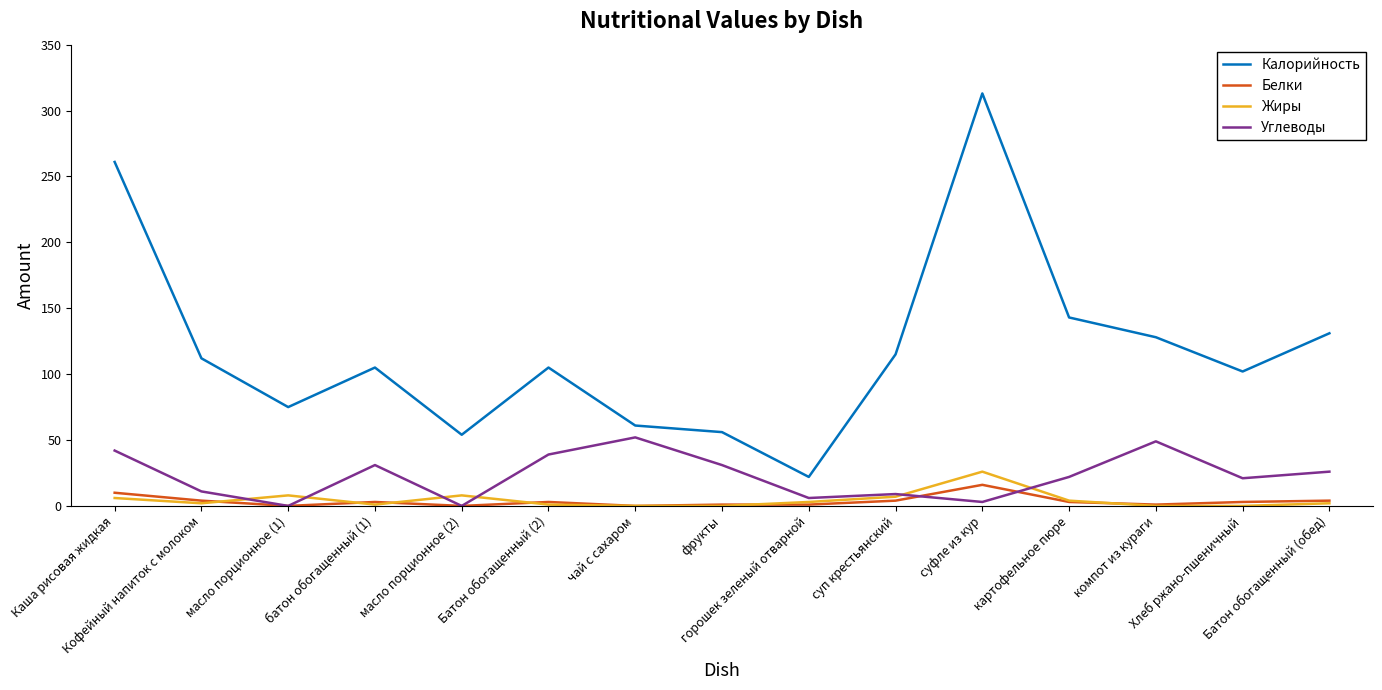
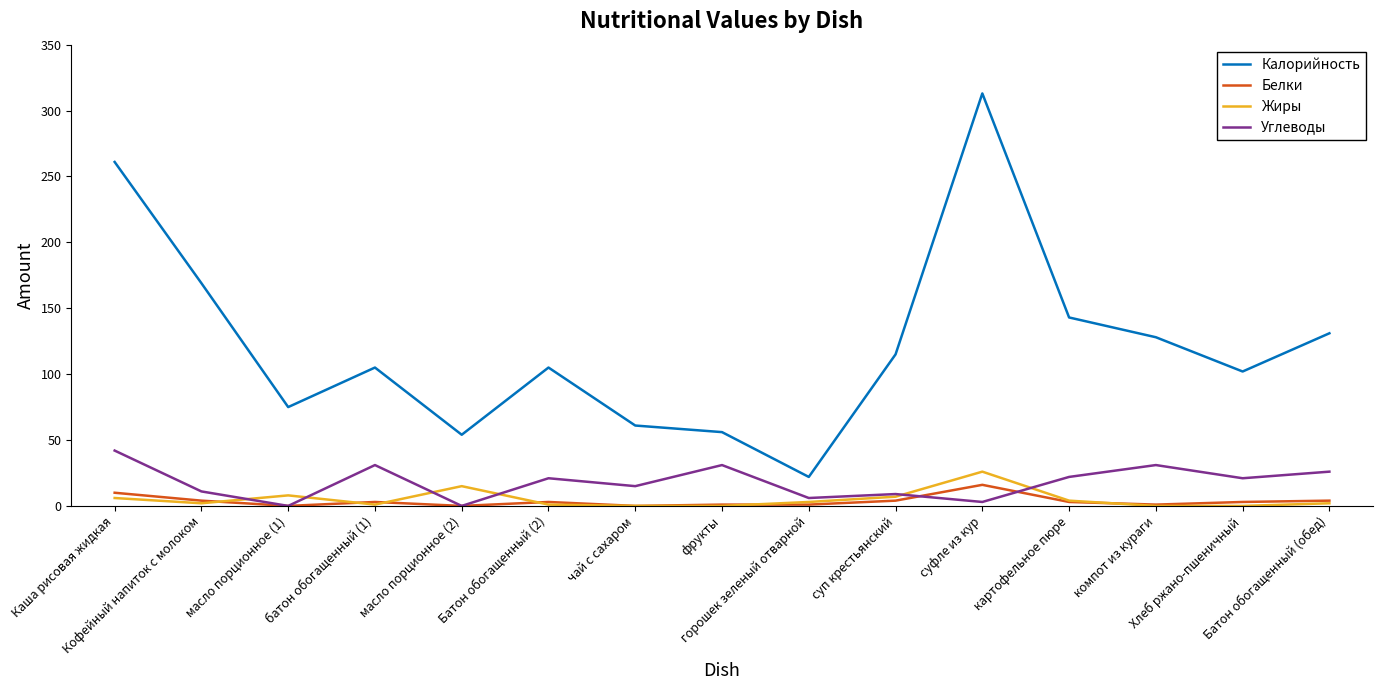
Калорийность, Кофейный напиток с молоком: 112 -> 169
Жиры, масло порционное (2): 8 -> 15
Углеводы, Батон обогащенный (2): 39 -> 21
Углеводы, чай с сахаром: 52 -> 15
Углеводы, компот из кураги: 49 -> 31
